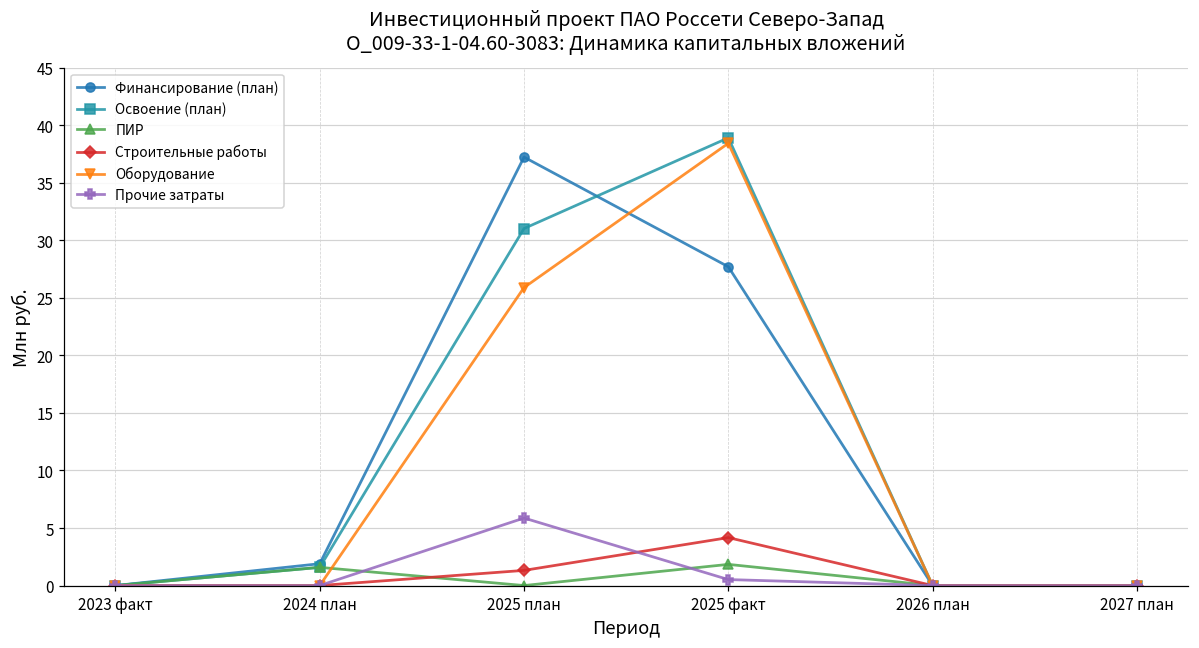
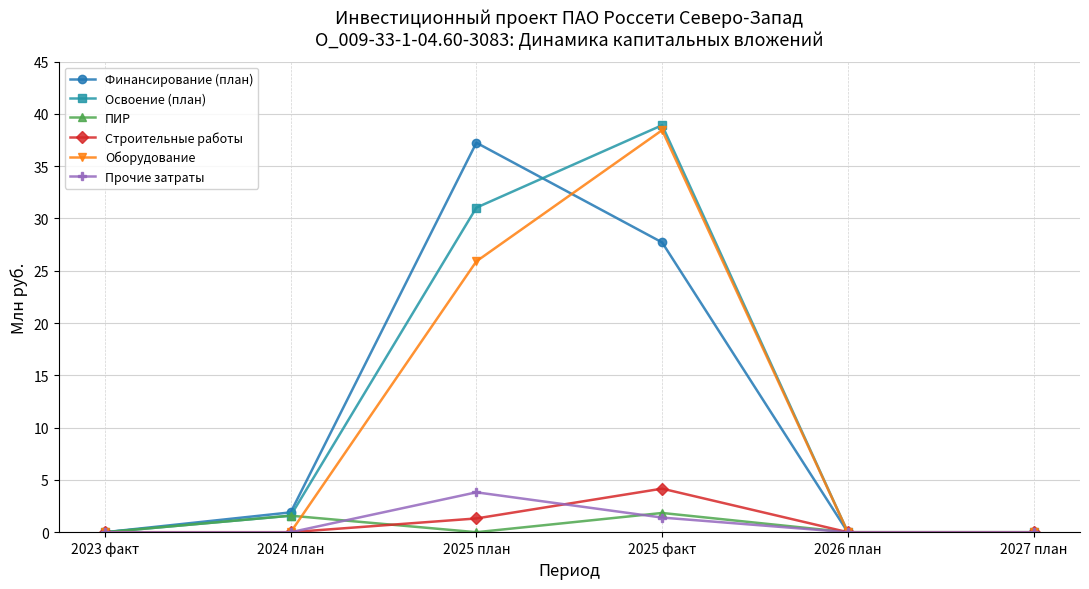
Прочие затраты, 2025 план: 5.9 -> 3.8
Прочие затраты, 2025 факт: 0.5 -> 1.4
